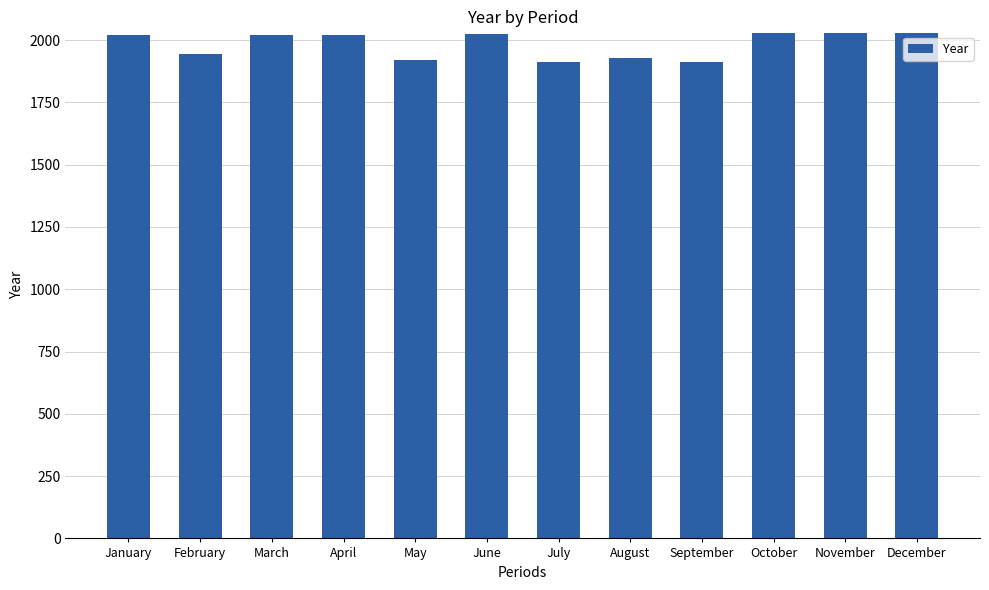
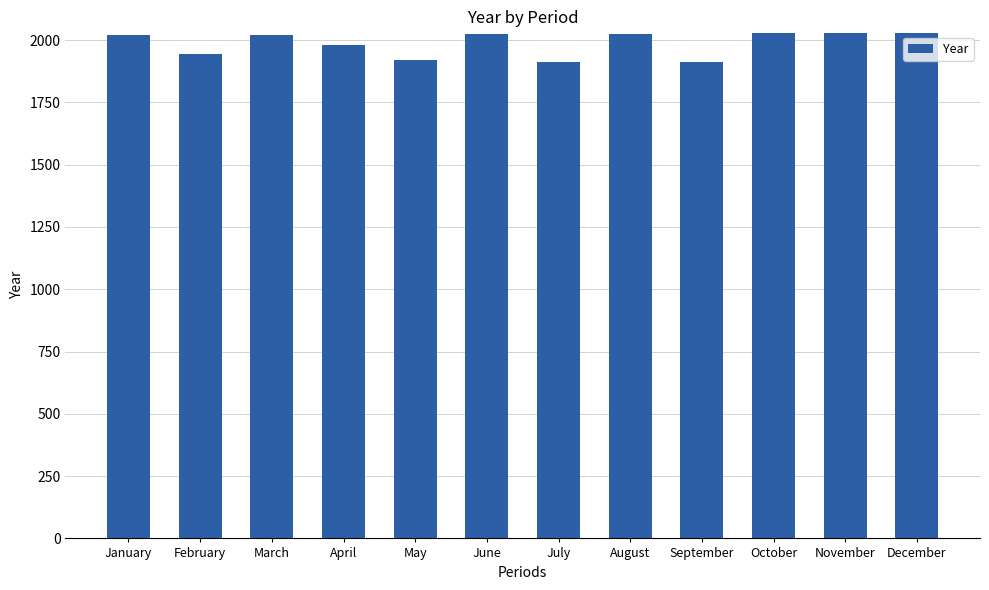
April: 2020 -> 1980
August: 1930 -> 2030
